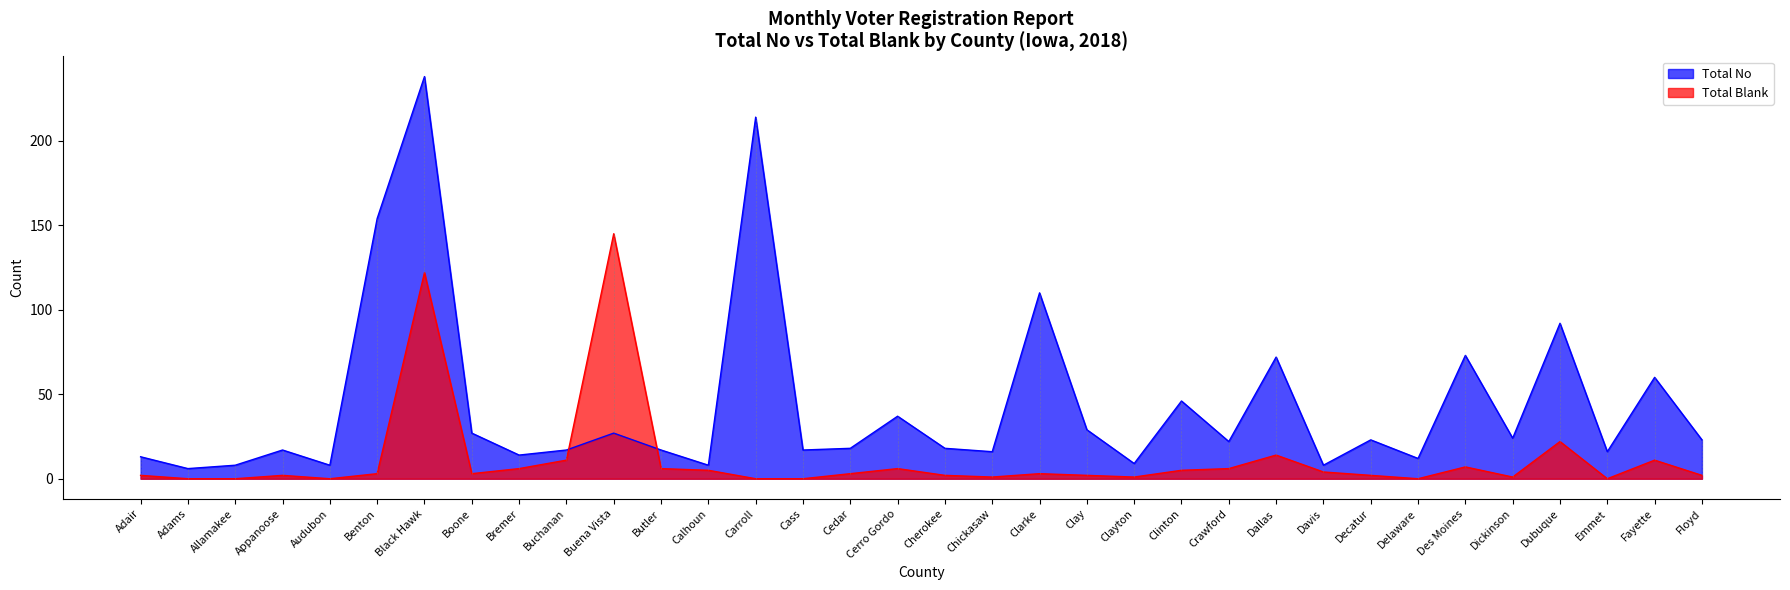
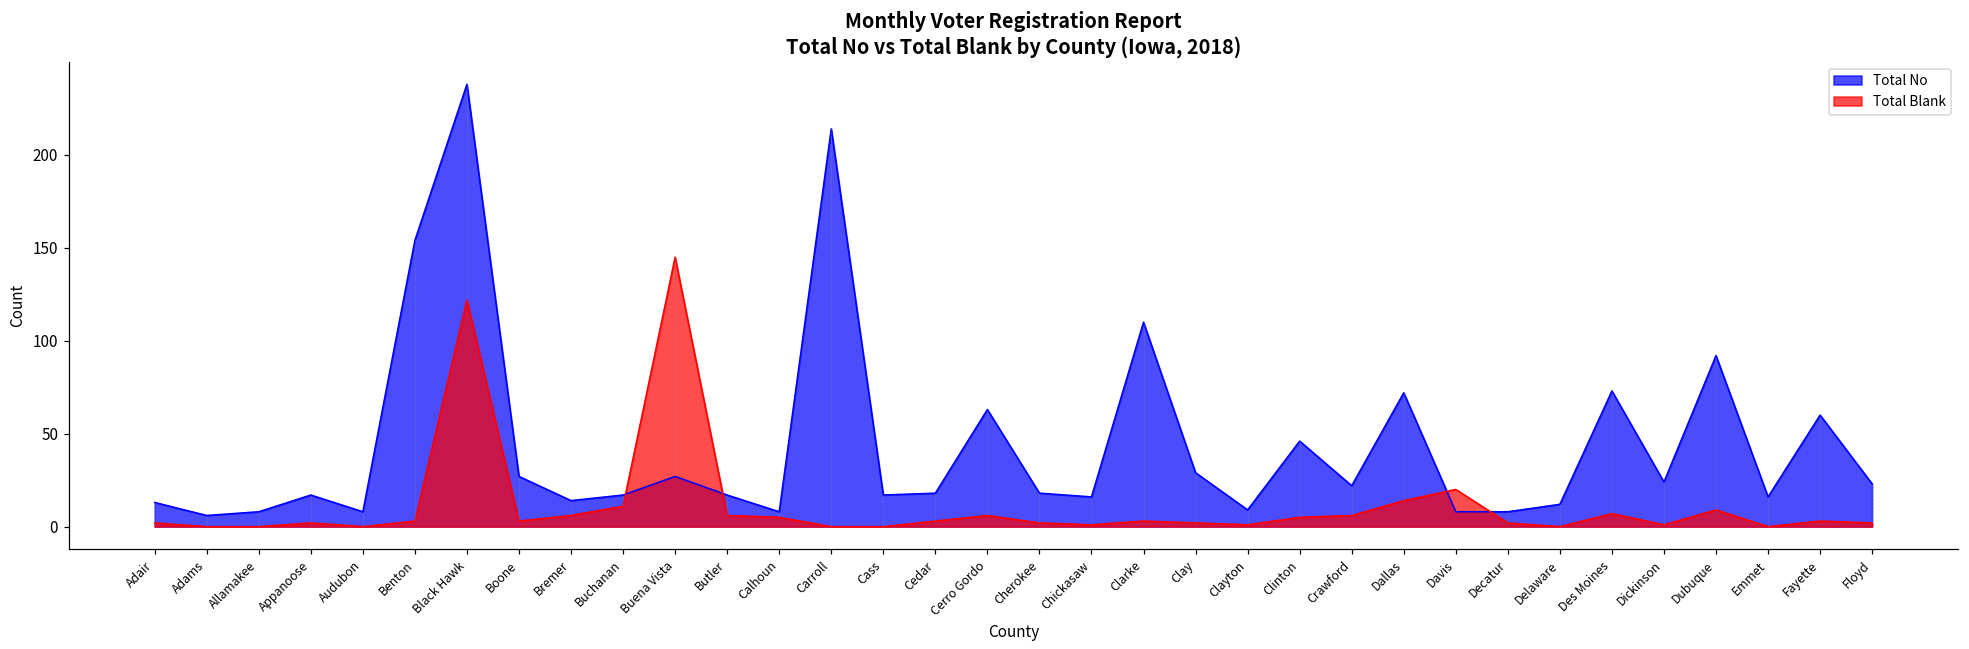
Total No, Cerro Gordo: 37 -> 63
Total Blank, Davis: 4 -> 20
Total No, Decatur: 23 -> 8
Total Blank, Dubuque: 22 -> 9
Total Blank, Fayette: 11 -> 3
